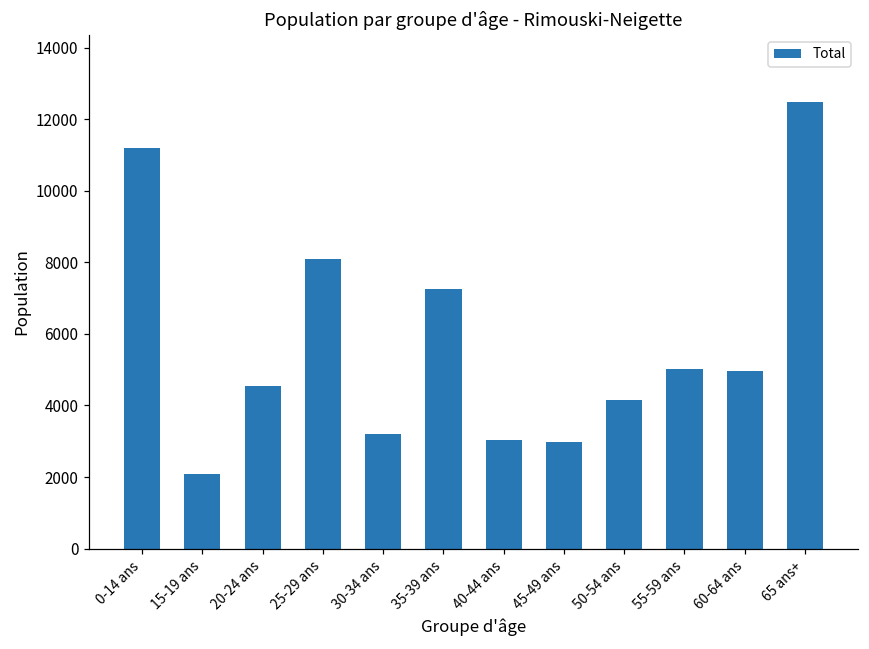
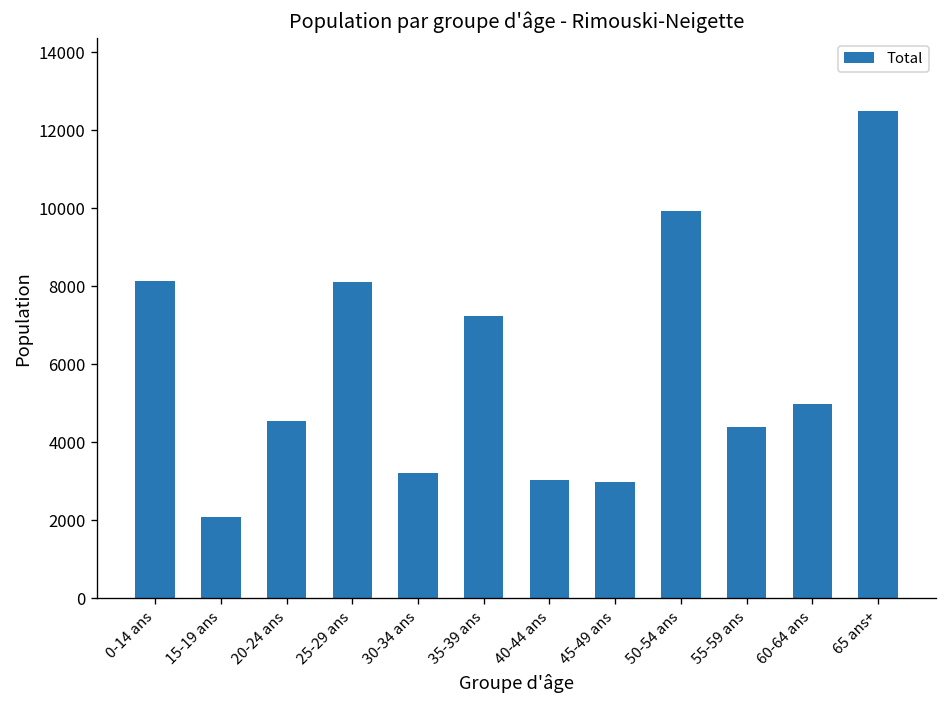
0-14 ans: 11200 -> 8100
50-54 ans: 4100 -> 9900
55-59 ans: 5000 -> 4400
